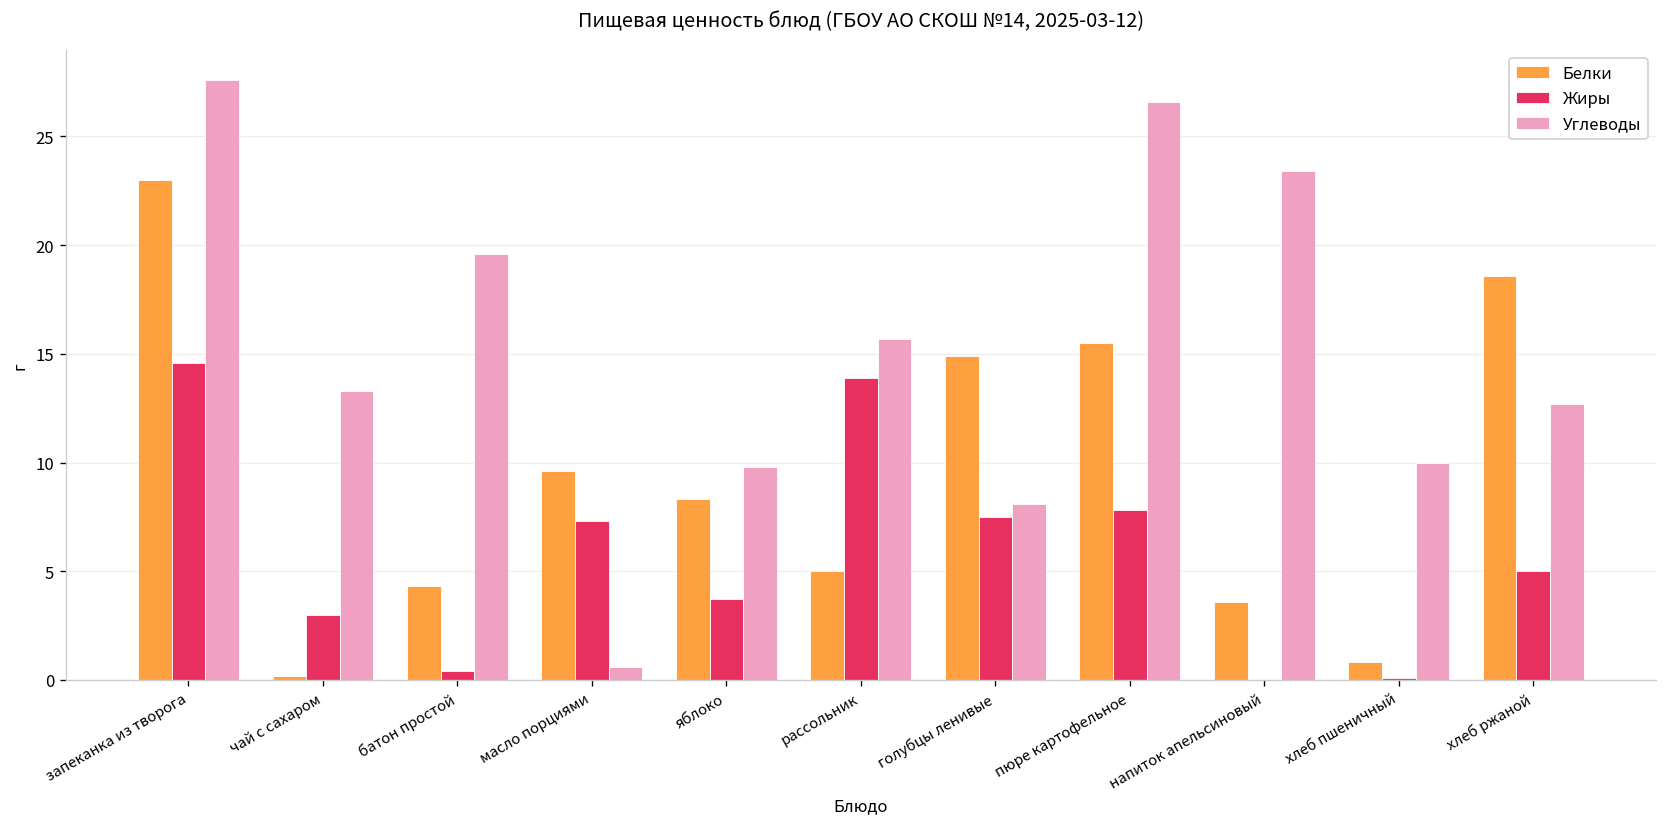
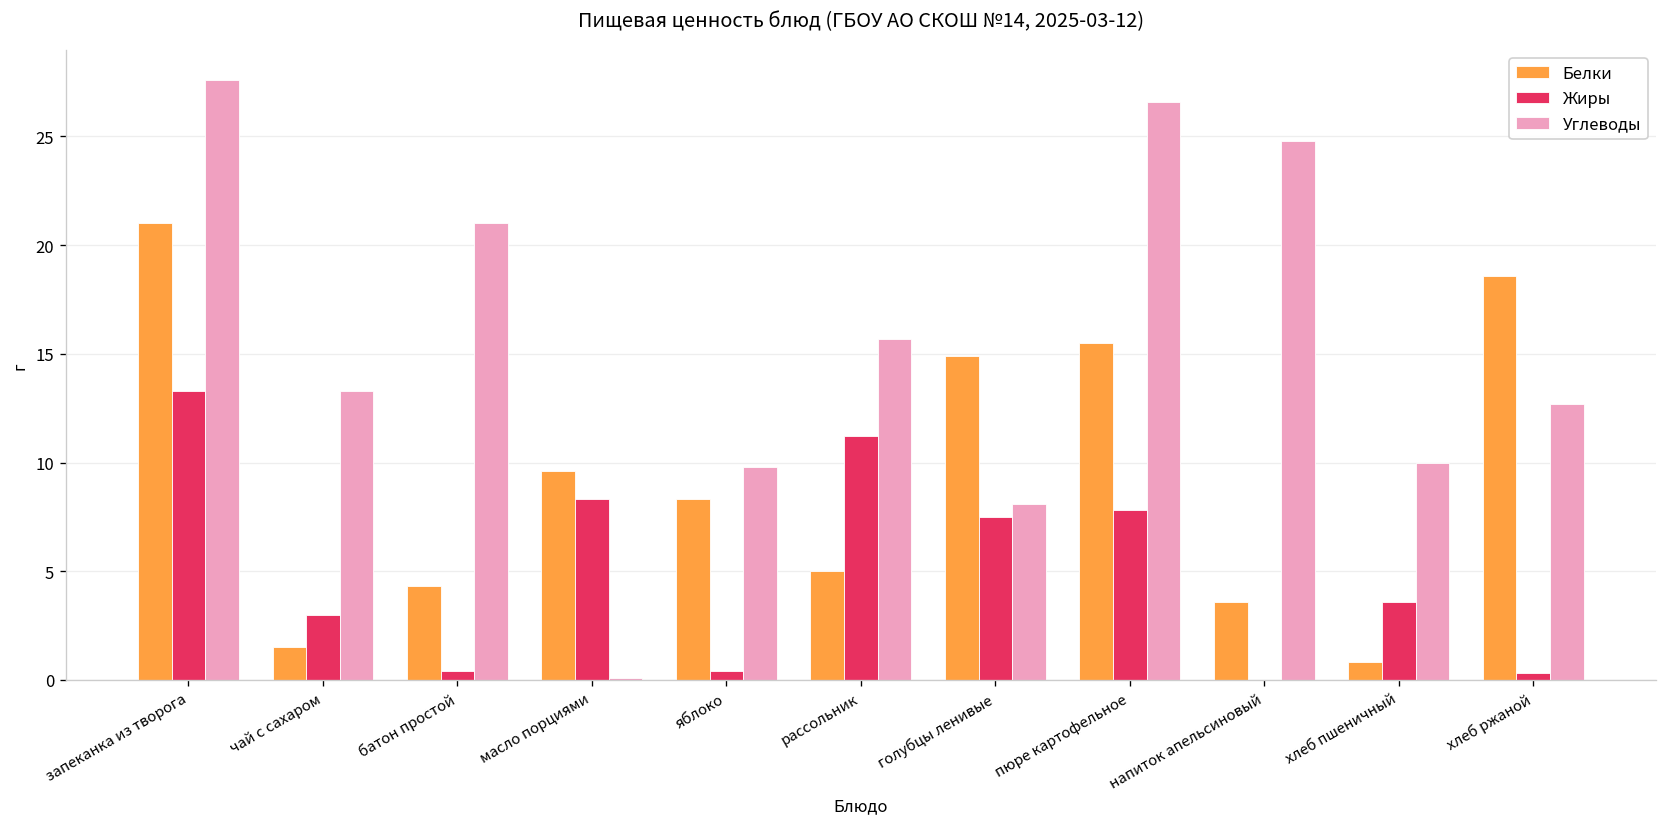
Белки, запеканка из творога: 23 -> 21
Жиры, запеканка из творога: 14.6 -> 13.3
Белки, чай с сахаром: 0.2 -> 1.5
Углеводы, батон простой: 19.6 -> 21.0
Жиры, масло порциями: 7.3 -> 8.3
Углеводы, масло порциями: 0.6 -> 0.1
Жиры, яблоко: 3.7 -> 0.4
Жиры, рассольник: 13.9 -> 11.2
Углеводы, напиток апельсиновый: 23.4 -> 24.8
Жиры, хлеб пшеничный: 0.1 -> 3.6
Жиры, хлеб ржаной: 5.0 -> 0.3
